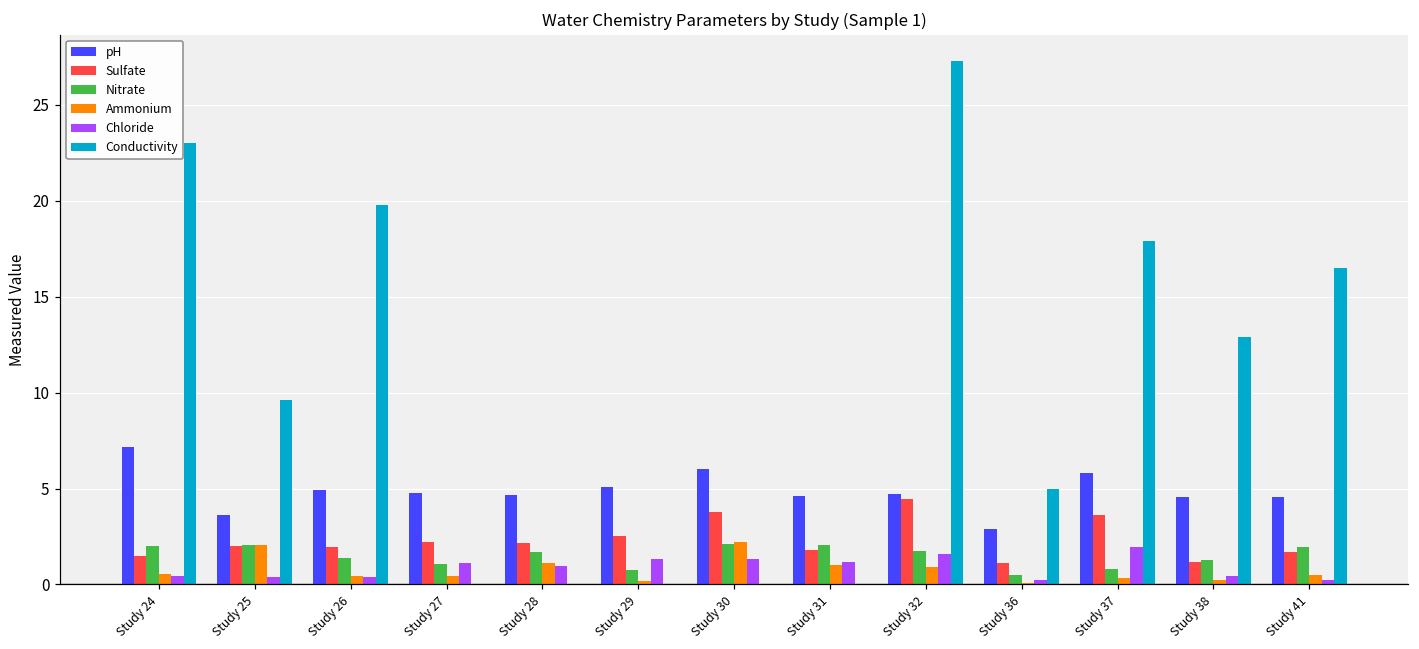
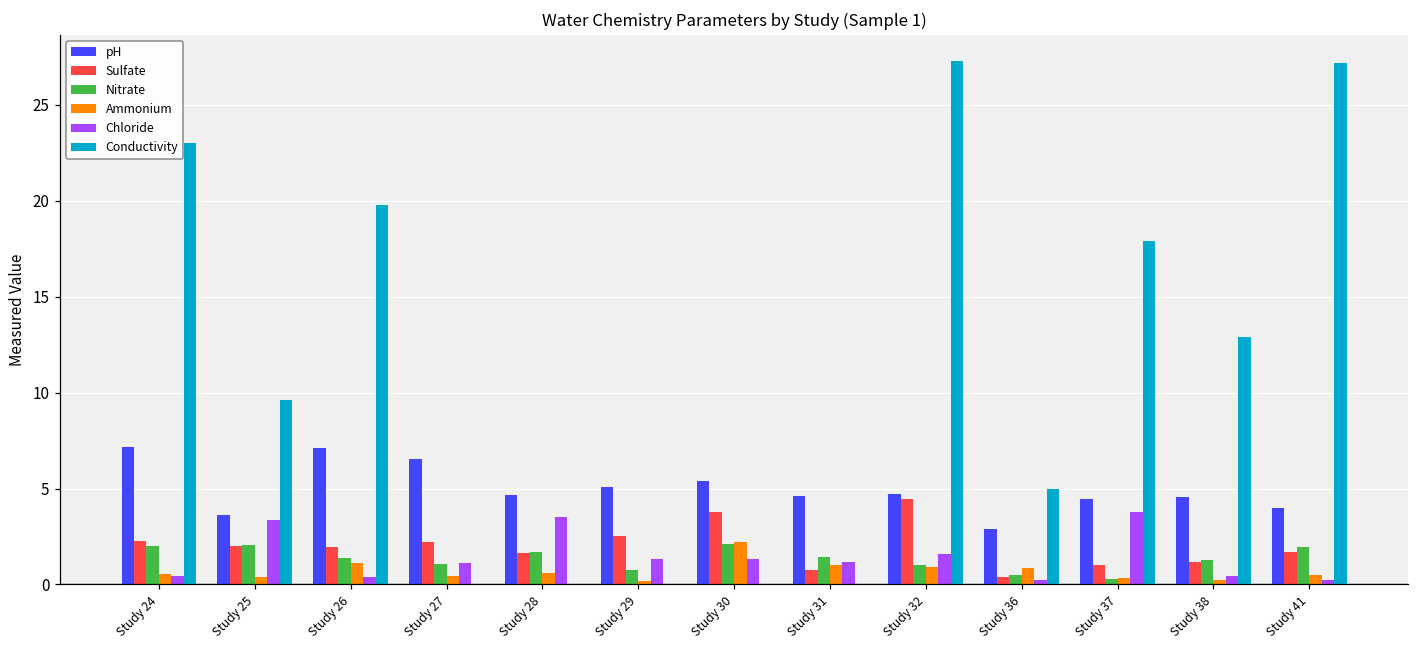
Sulfate, Study 24: 1.5 -> 2.3
Ammonium, Study 25: 2.0 -> 0.4
Chloride, Study 25: 0.4 -> 3.3
pH, Study 26: 4.9 -> 7.1
Ammonium, Study 26: 0.4 -> 1.1
pH, Study 27: 4.8 -> 6.6
Sulfate, Study 28: 2.2 -> 1.6
Ammonium, Study 28: 1.1 -> 0.6
Chloride, Study 28: 0.9 -> 3.5
pH, Study 30: 6.0 -> 5.4
Sulfate, Study 31: 1.8 -> 0.8
Nitrate, Study 31: 2.1 -> 1.4
Nitrate, Study 32: 1.7 -> 1.0
Sulfate, Study 36: 1.1 -> 0.4
Ammonium, Study 36: 0.1 -> 0.9
pH, Study 37: 5.8 -> 4.5
Sulfate, Study 37: 3.6 -> 1.0
Nitrate, Study 37: 0.8 -> 0.3
Chloride, Study 37: 2.0 -> 3.8
pH, Study 41: 4.6 -> 4.0
Conductivity, Study 41: 16.5 -> 27.2
